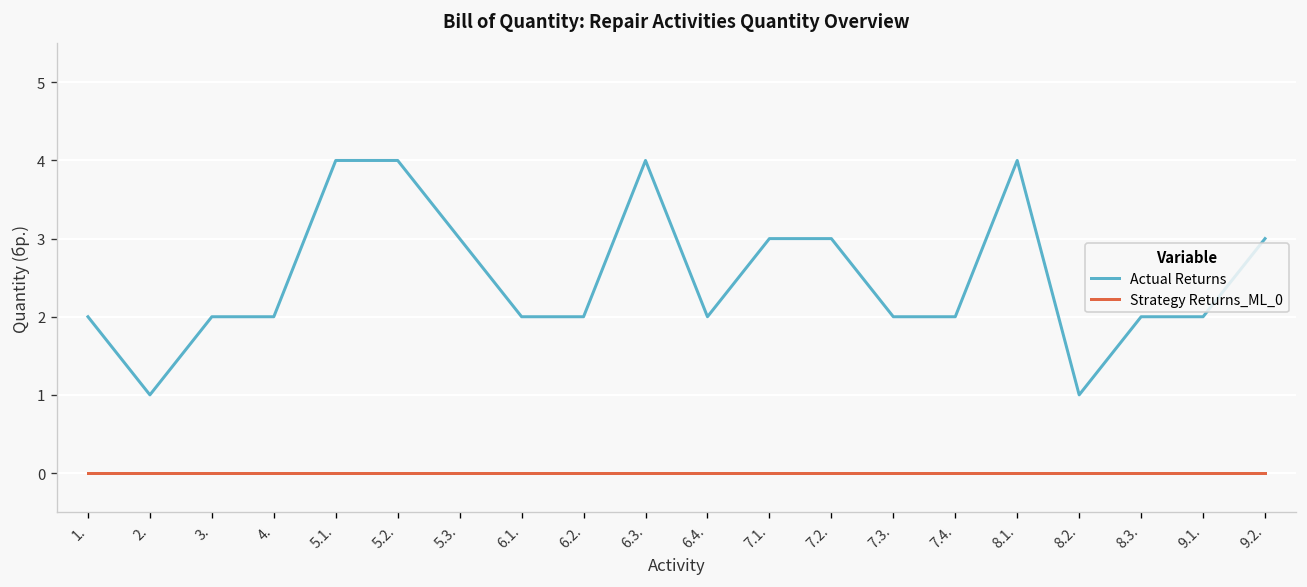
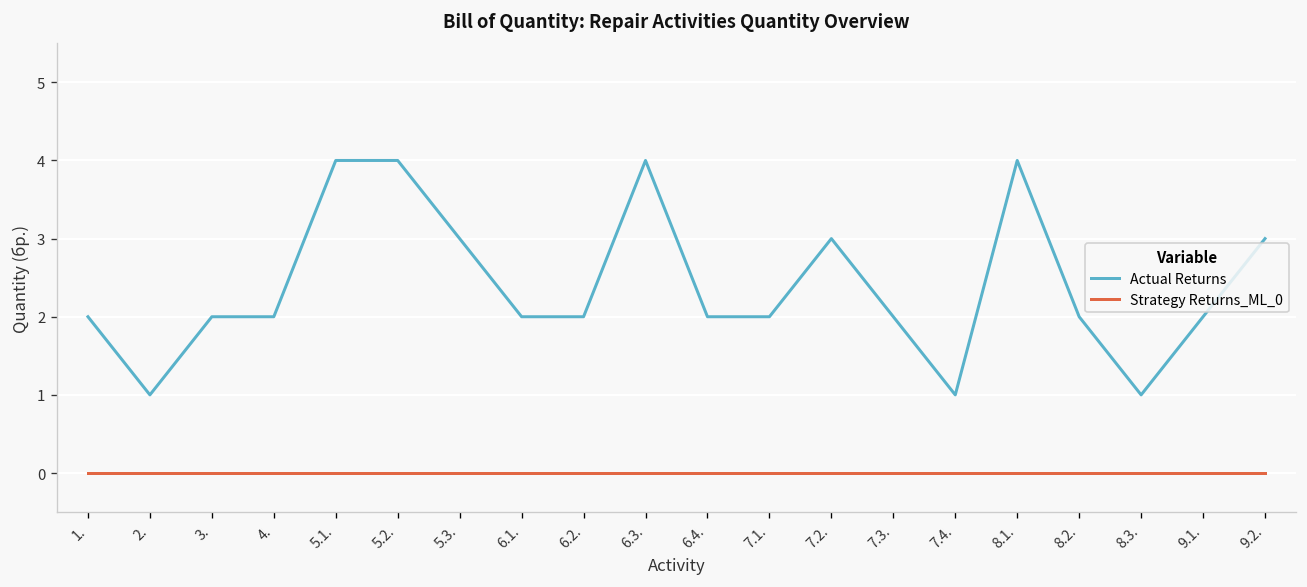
Actual Returns, 7.1.: 3 -> 2
Actual Returns, 7.4.: 2 -> 1
Actual Returns, 8.2.: 1 -> 2
Actual Returns, 8.3.: 2 -> 1
